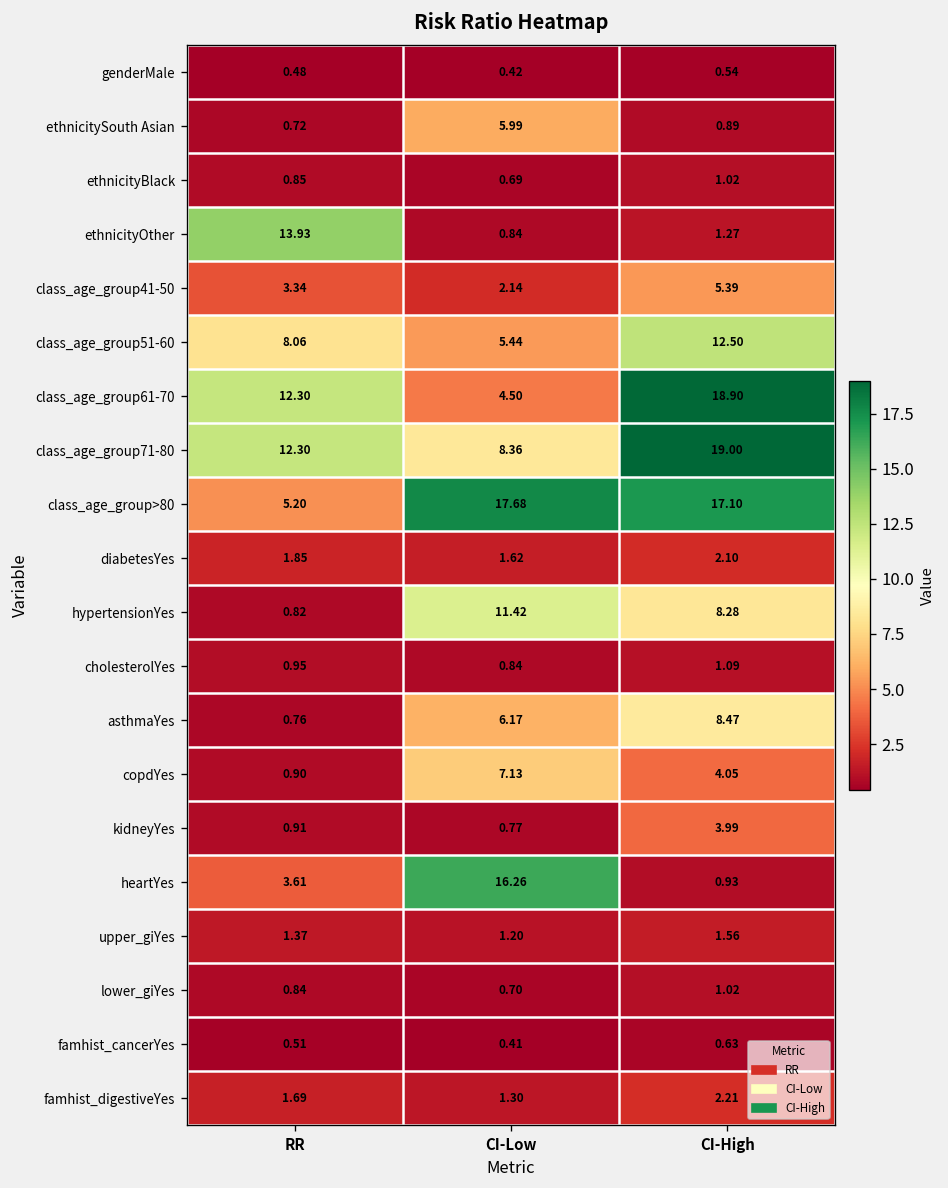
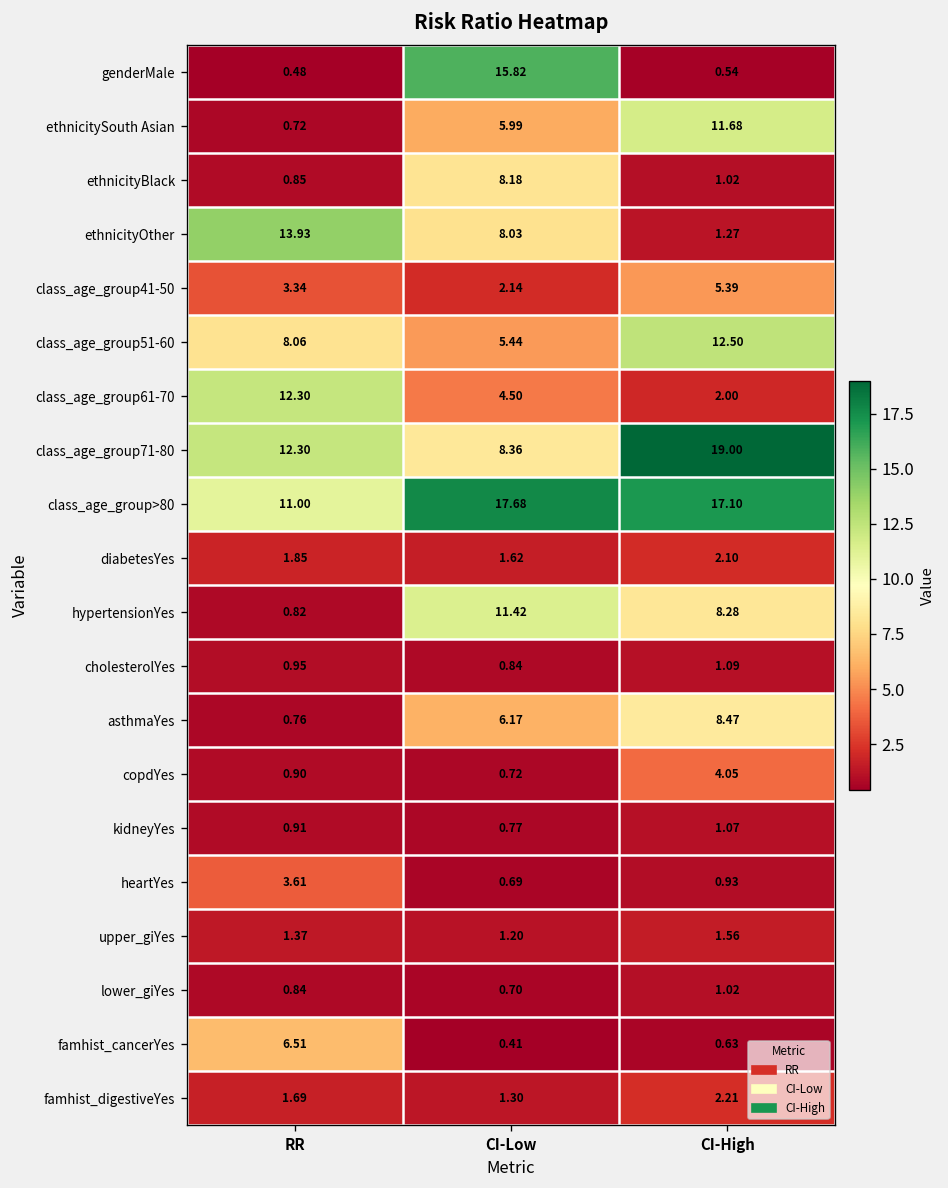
genderMale, CI-Low: 0.42 -> 15.82
ethnicitySouth Asian, CI-High: 0.89 -> 11.68
ethnicityBlack, CI-Low: 0.69 -> 8.18
ethnicityOther, CI-Low: 0.84 -> 8.03
class_age_group61-70, CI-High: 18.90 -> 2.00
class_age_group>80, RR: 5.20 -> 11.00
copdYes, CI-Low: 7.13 -> 0.72
kidneyYes, CI-High: 3.99 -> 1.07
heartYes, CI-Low: 16.26 -> 0.69
famhist_cancerYes, RR: 0.51 -> 6.51
